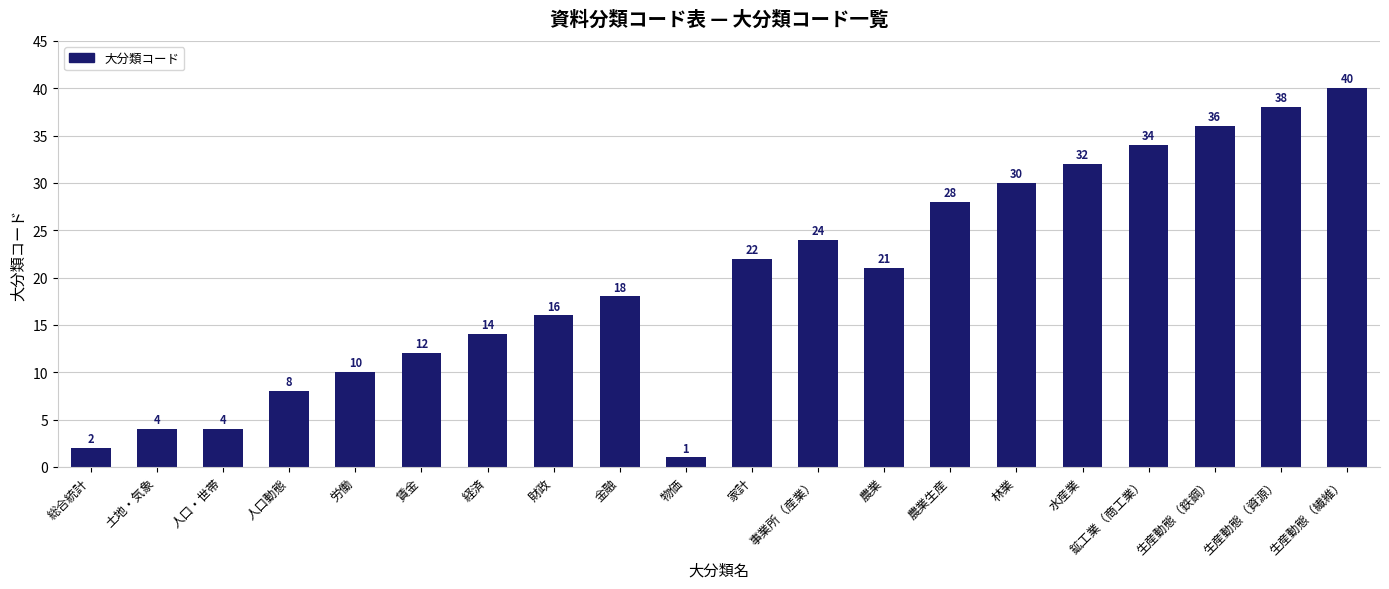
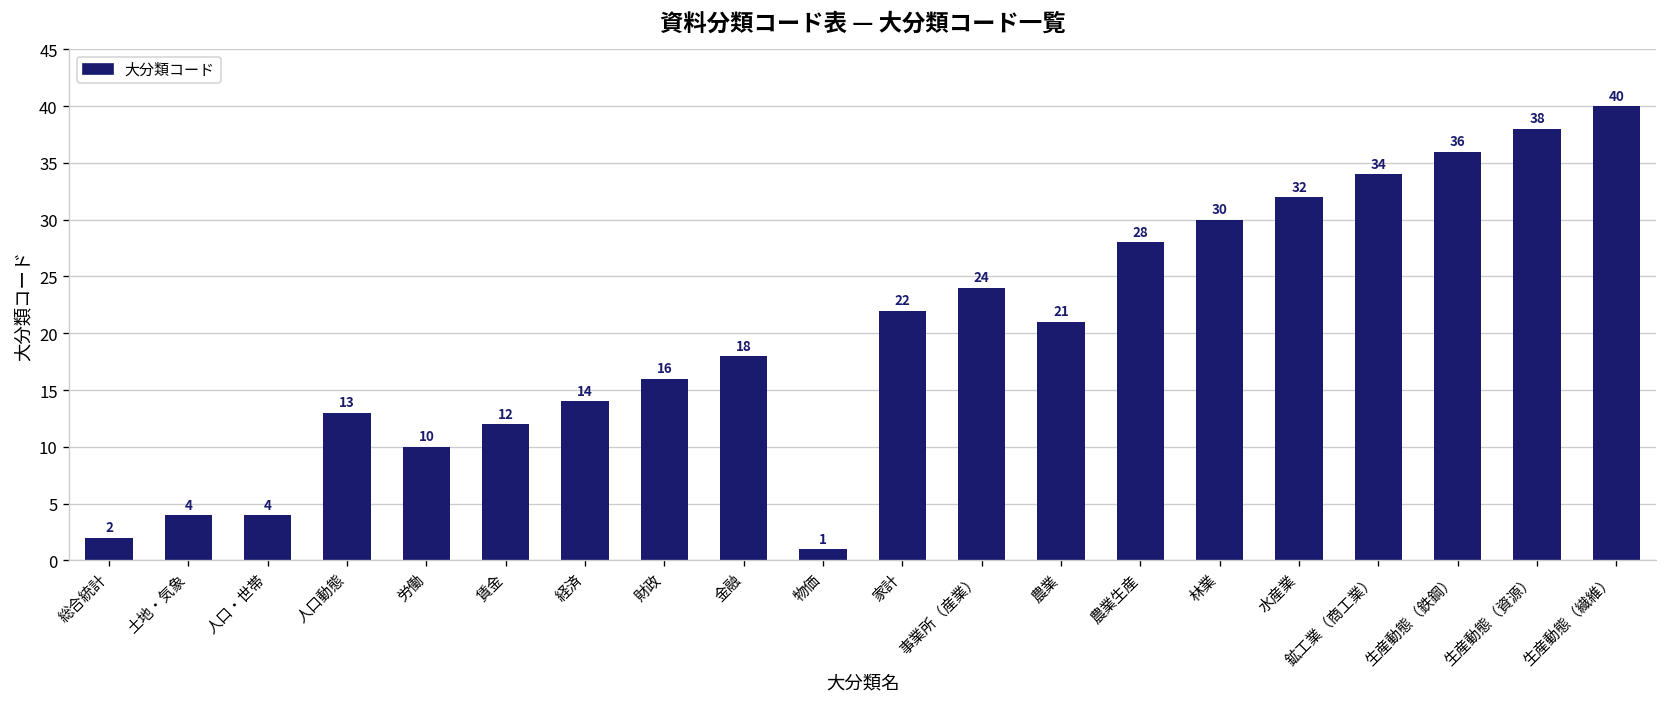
人口動態: 8 -> 13
